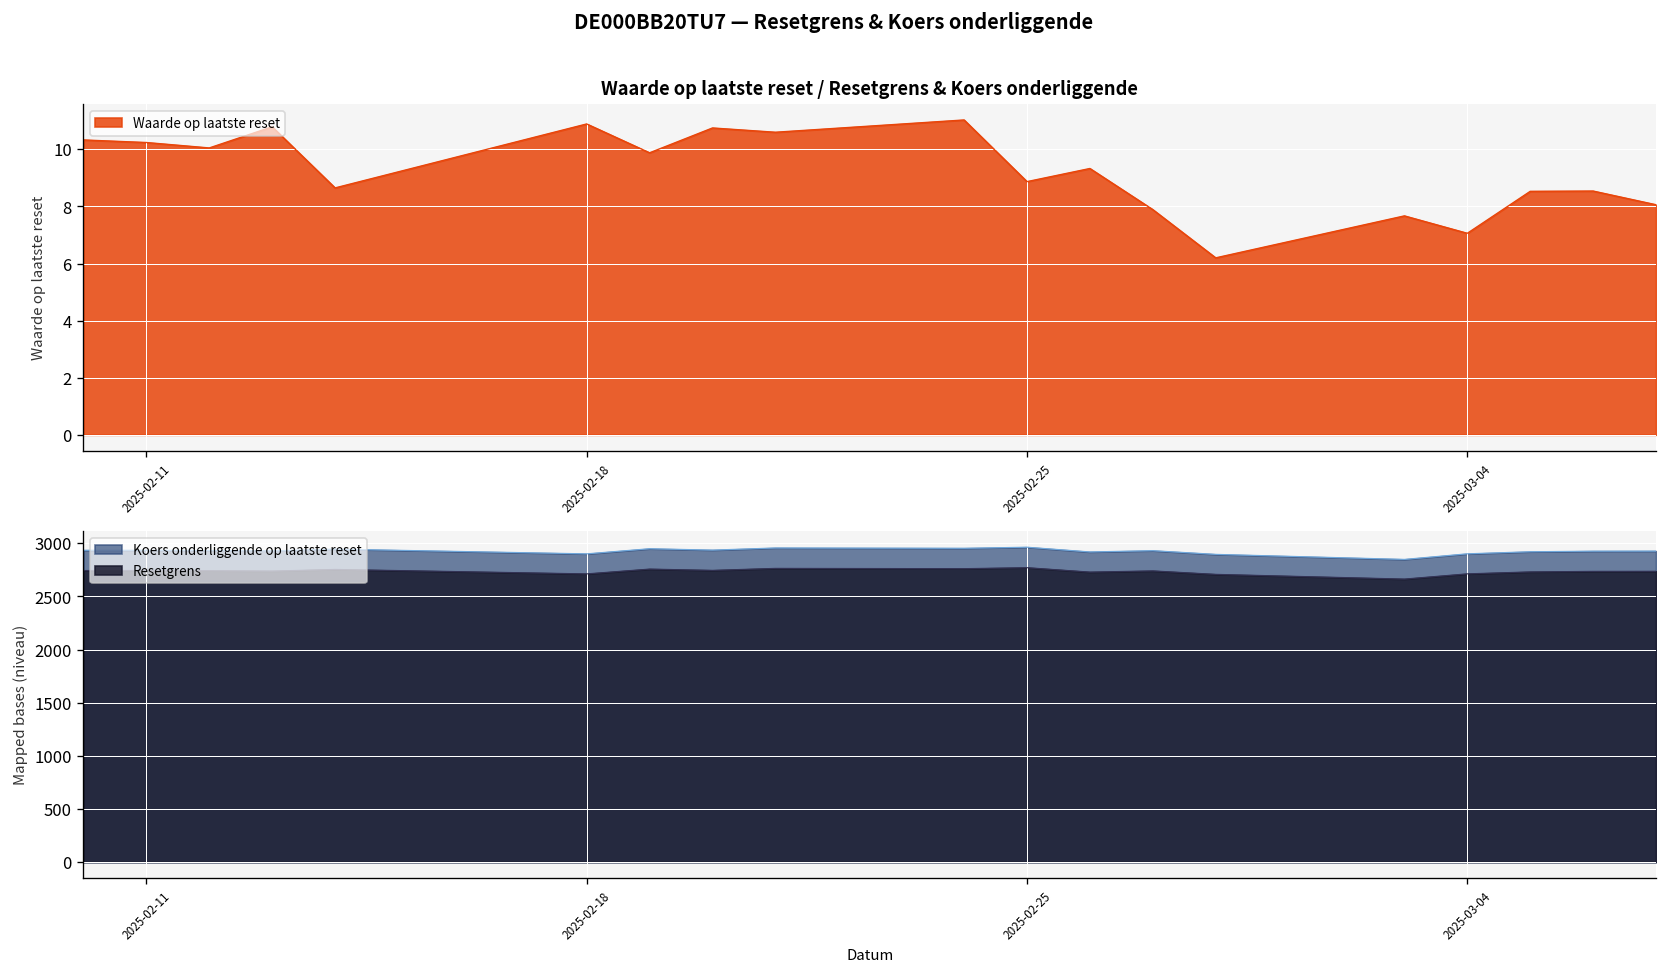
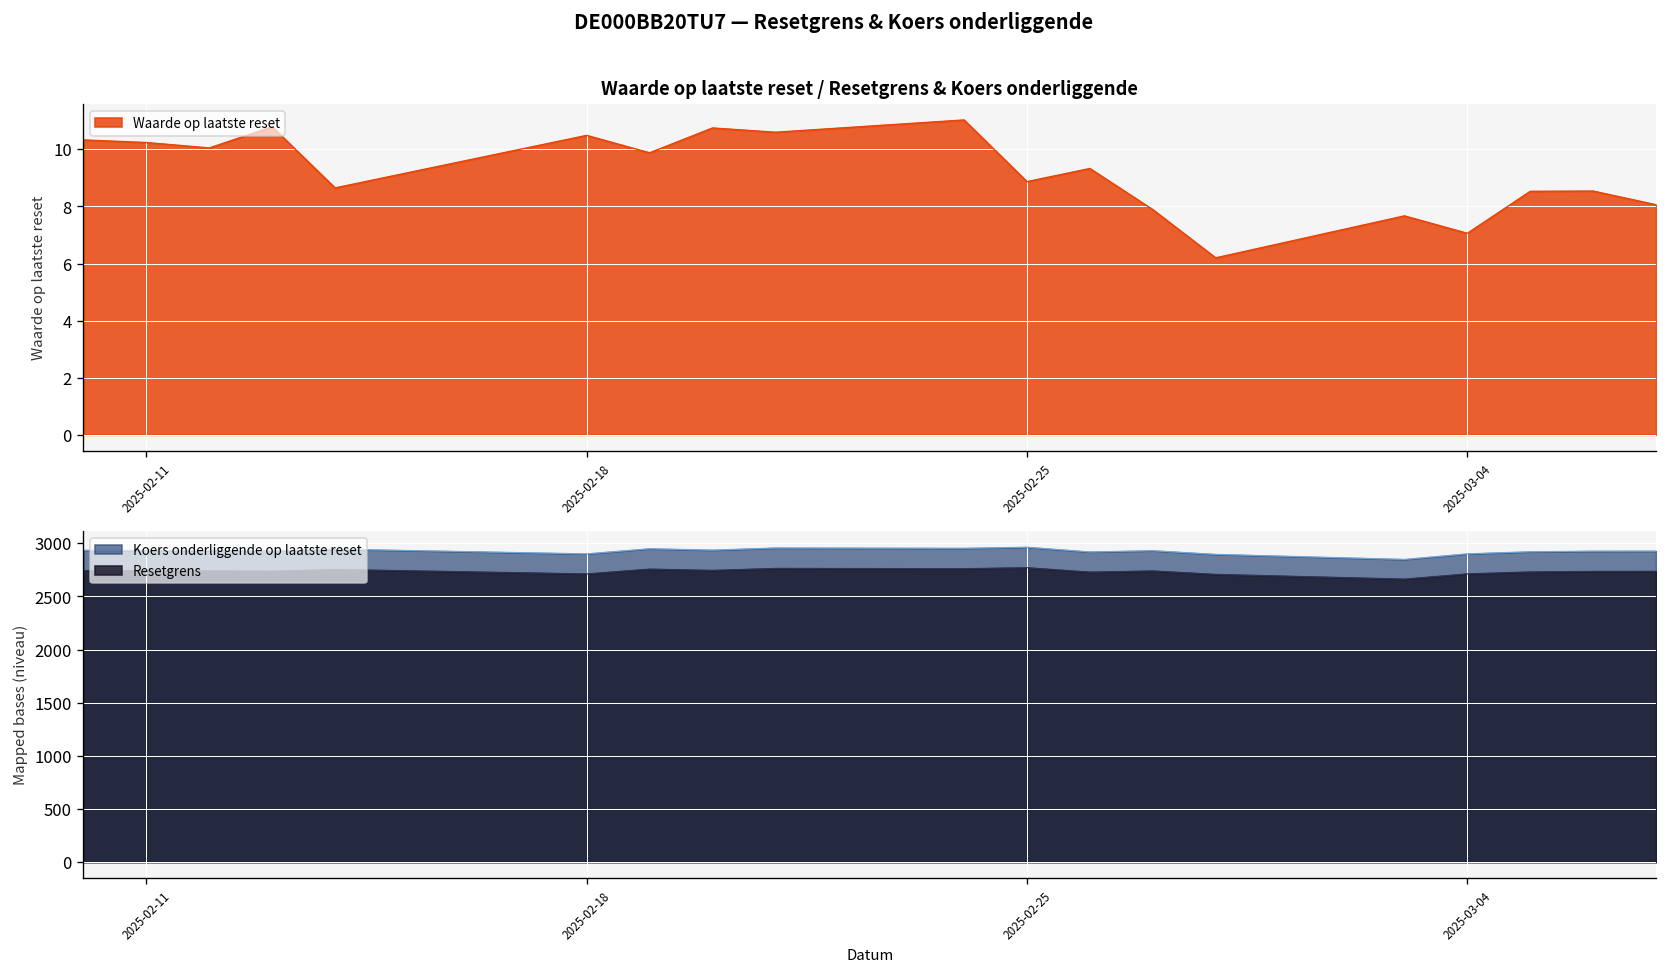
Waarde op laatste reset / Resetgrens & Koers onderliggende, 2025-02-18: 10.9 -> 10.5
